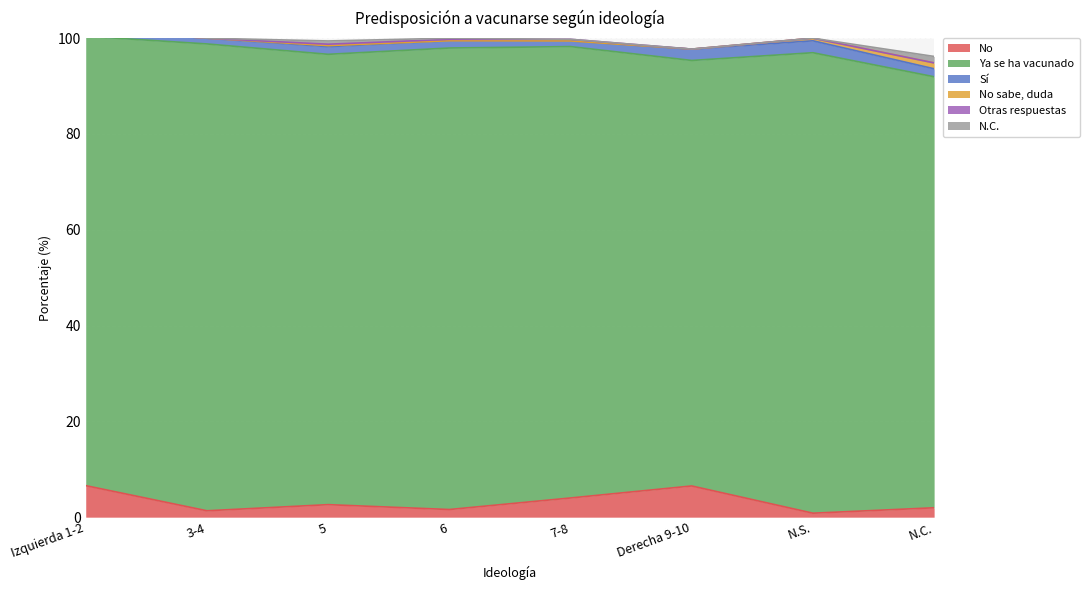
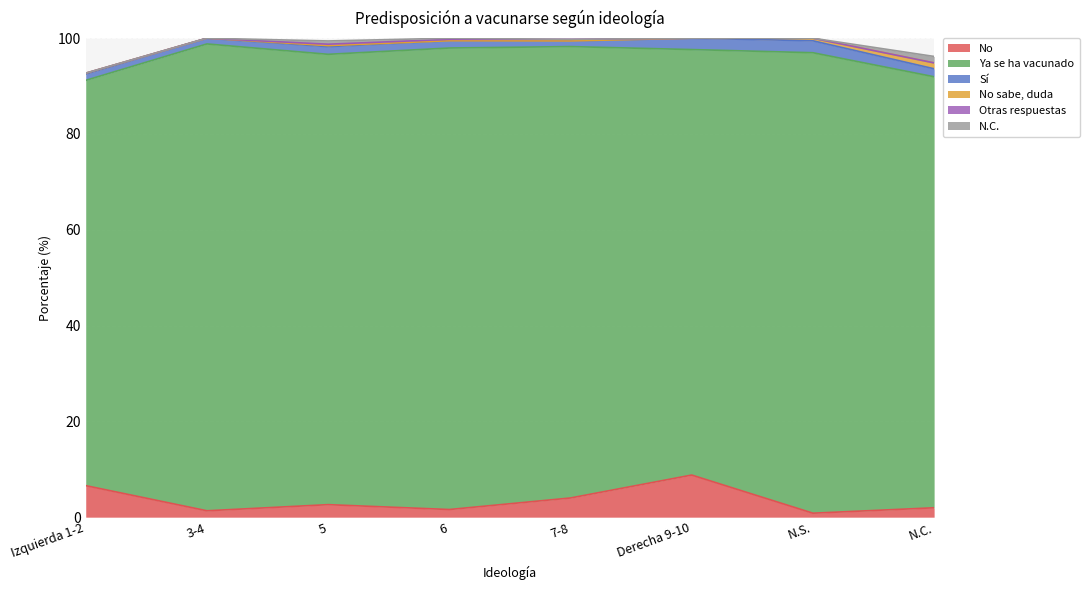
Ya se ha vacunado, Izquierda 1-2: 94 -> 85
No, Derecha 9-10: 7 -> 9
